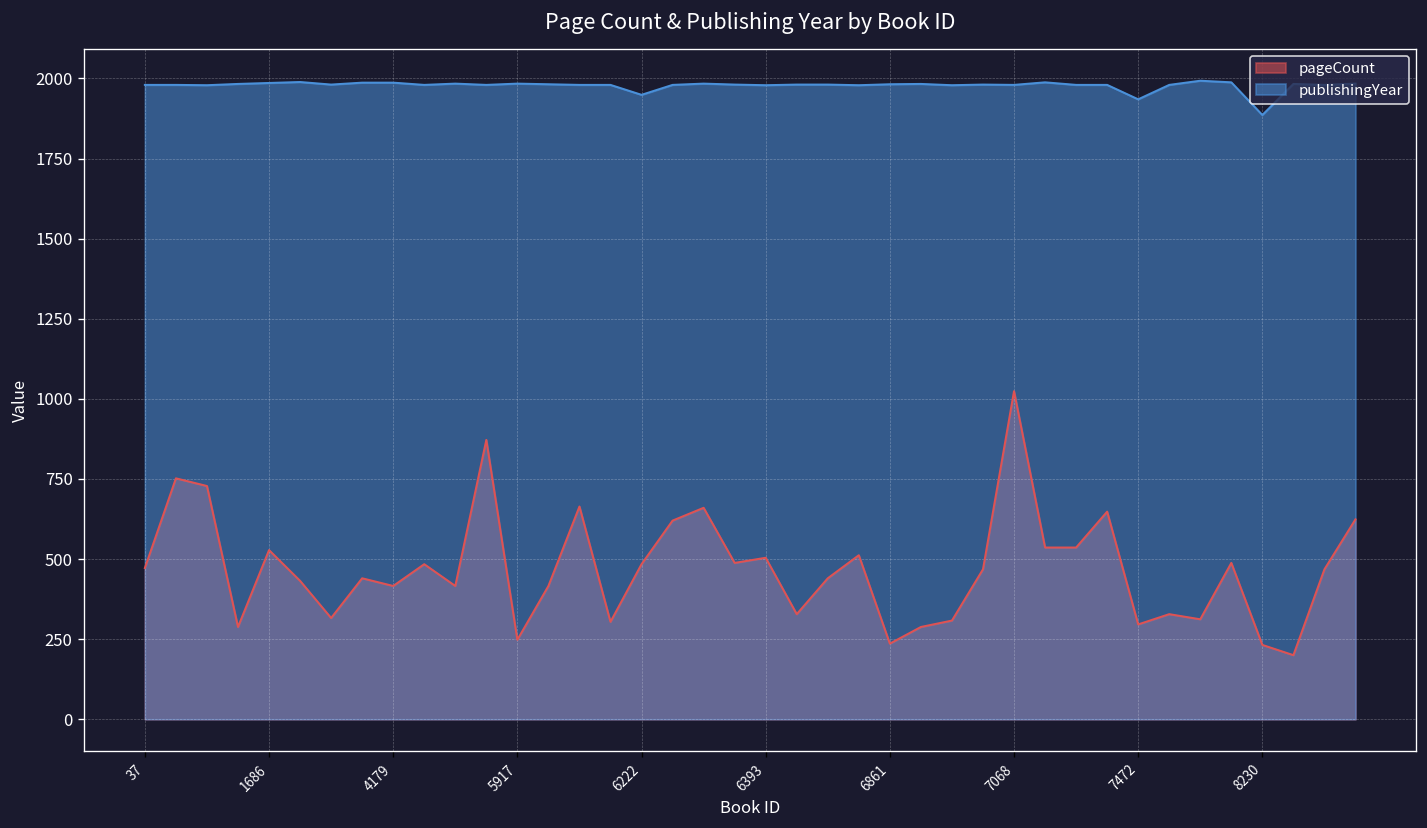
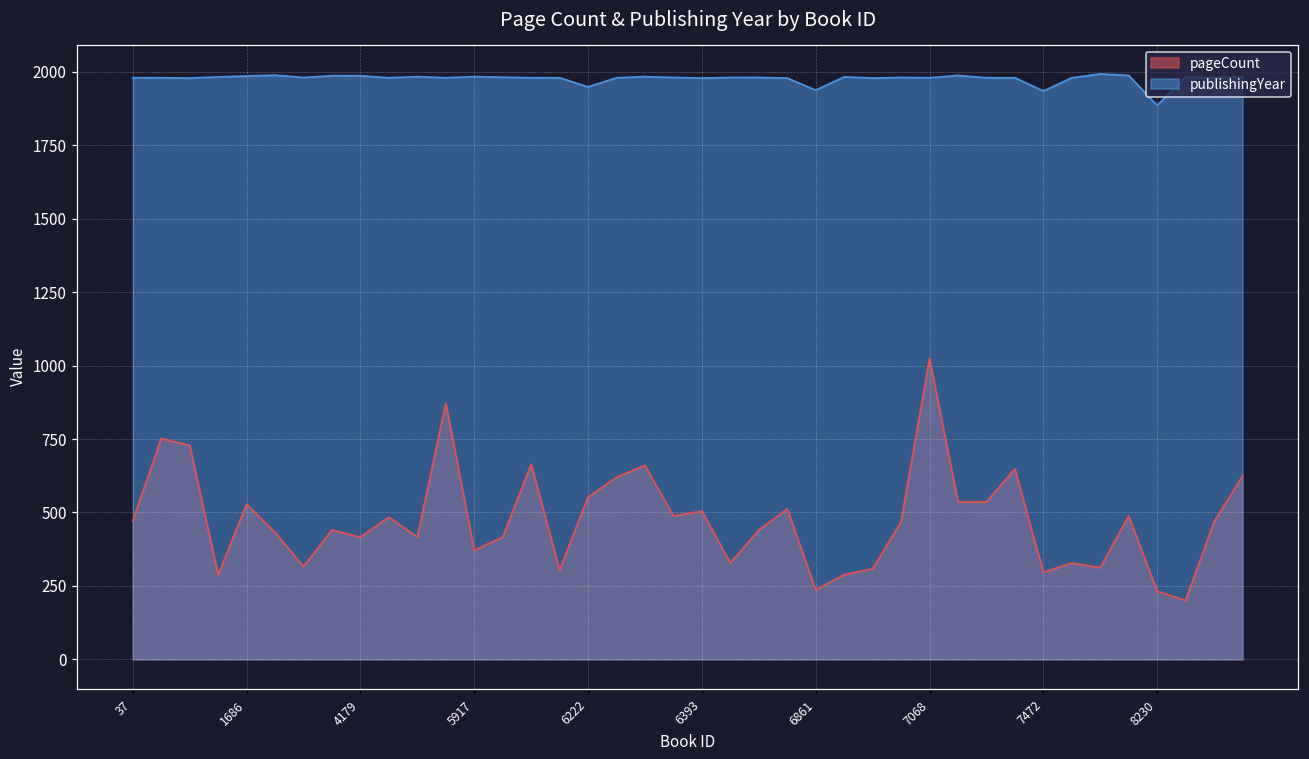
pageCount, 5917: 250 -> 370
pageCount, 6222: 480 -> 550
publishingYear, 6861: 1980 -> 1940
